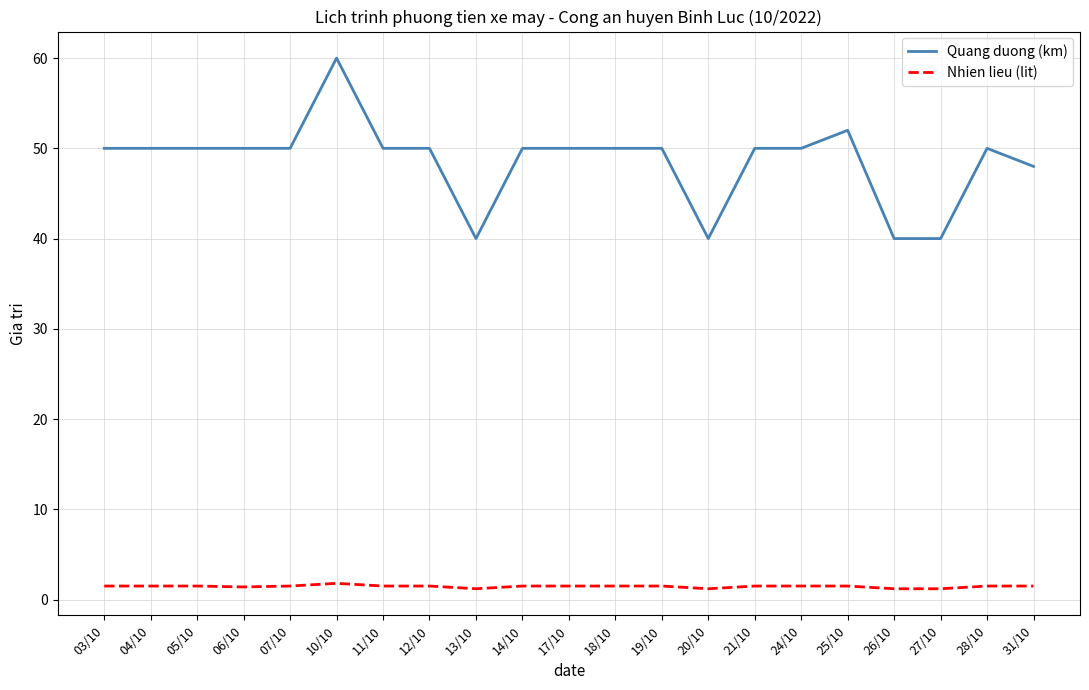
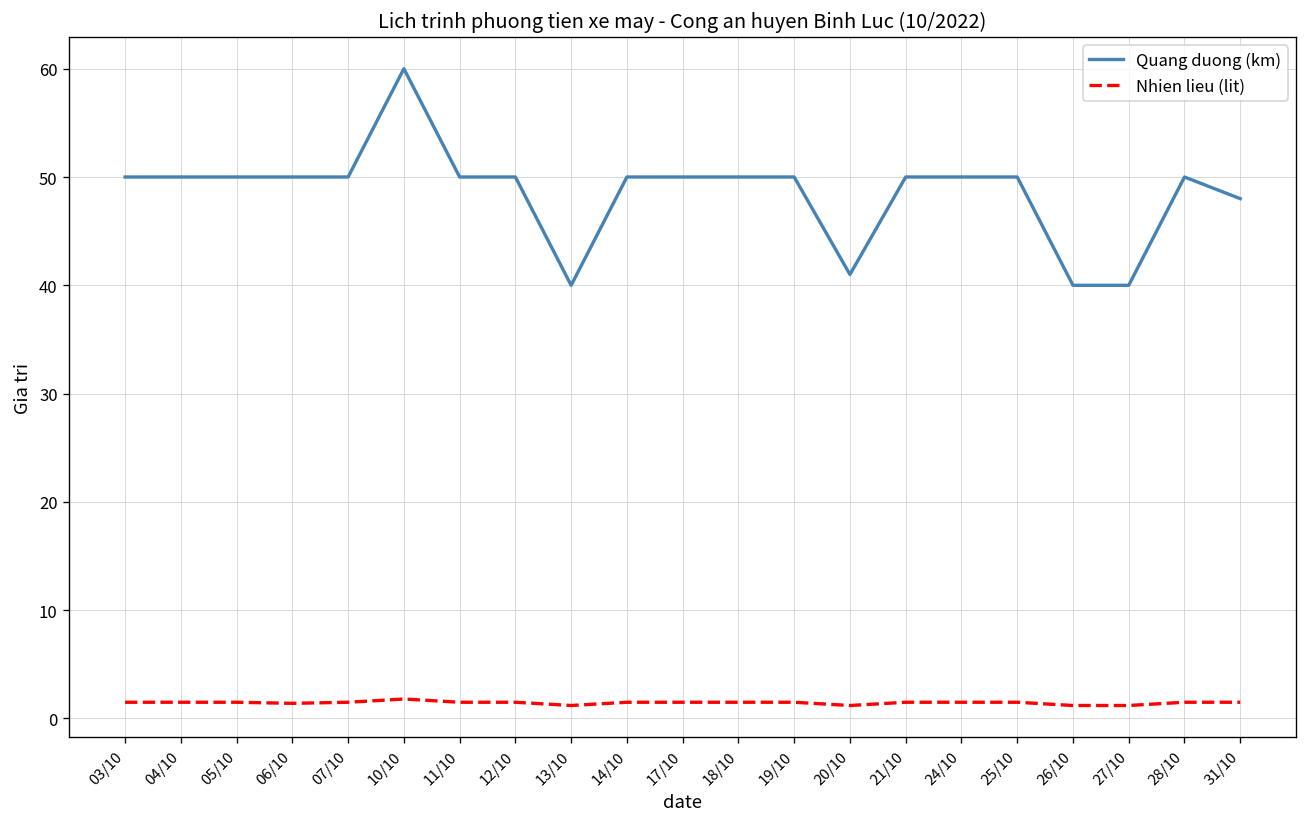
Quang duong (km), 20/10: 40 -> 41
Quang duong (km), 25/10: 52 -> 50
